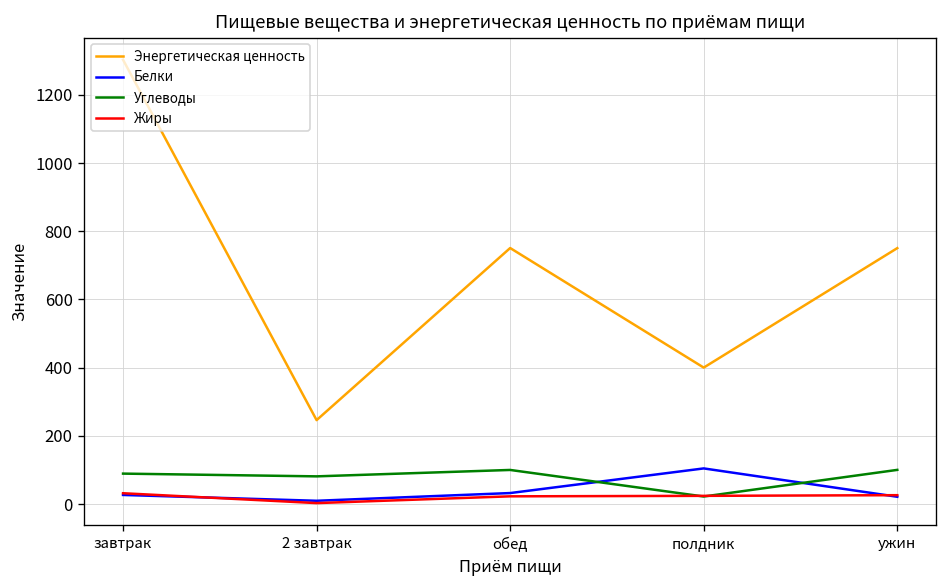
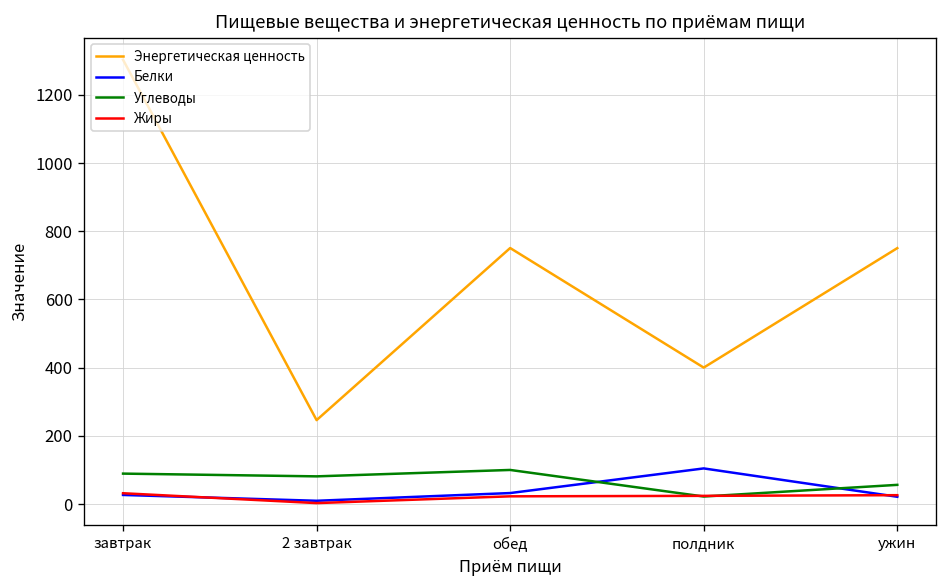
Углеводы, ужин: 100 -> 60
